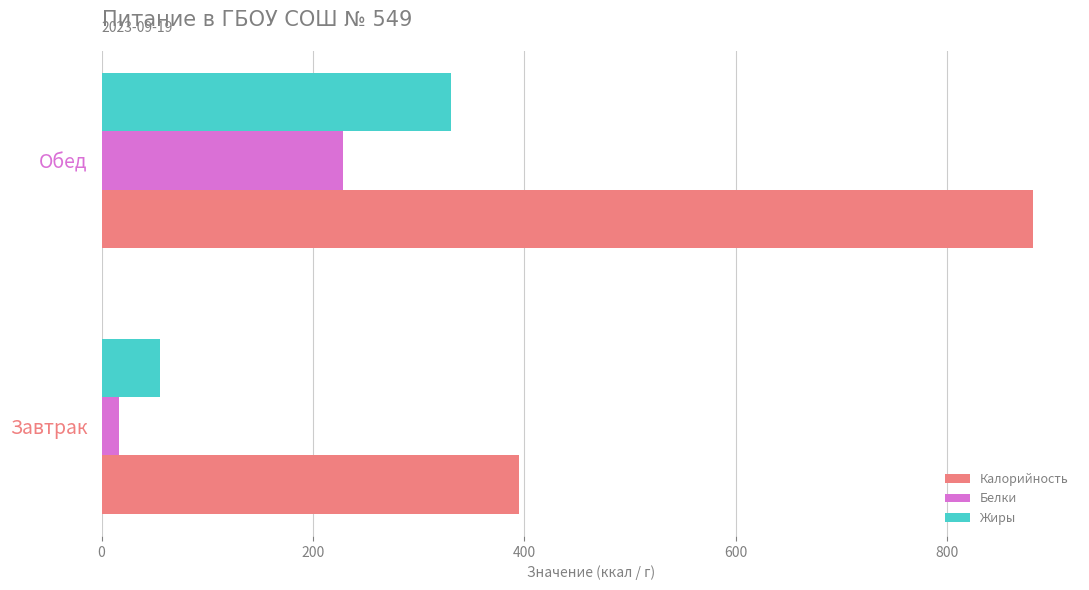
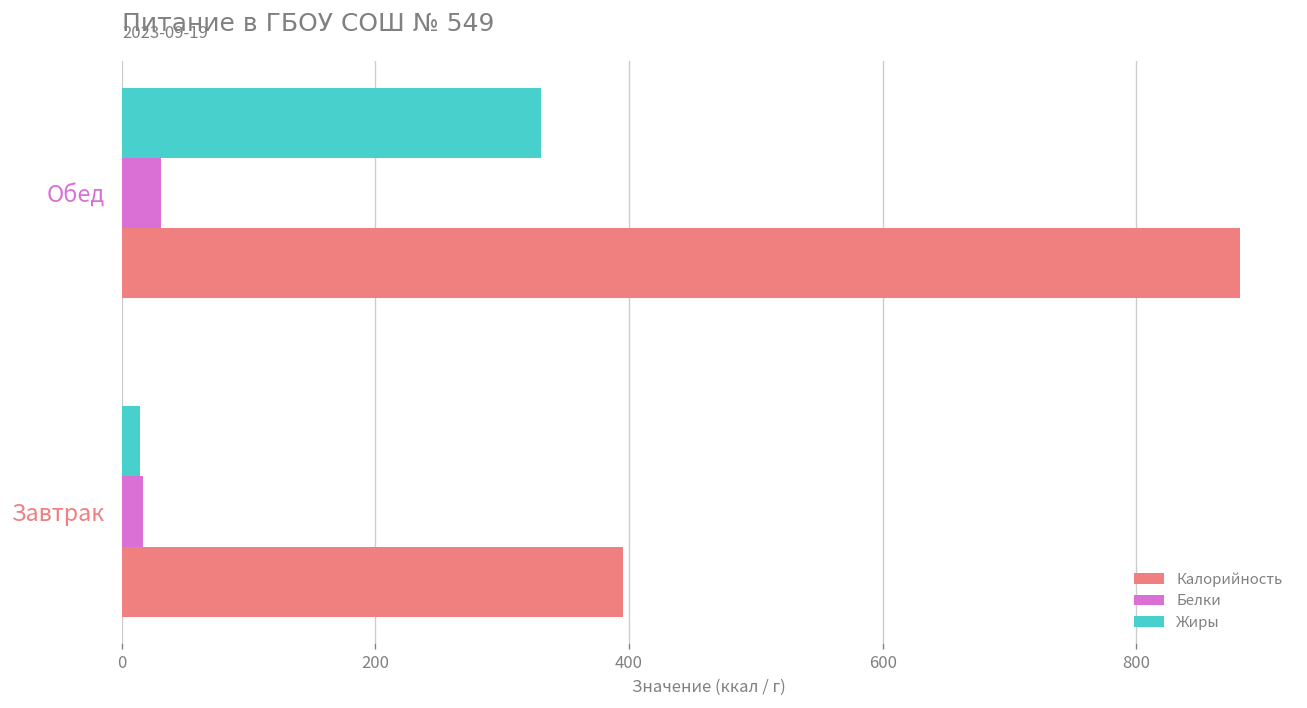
Белки, Обед: 229 -> 31
Жиры, Завтрак: 55 -> 14
